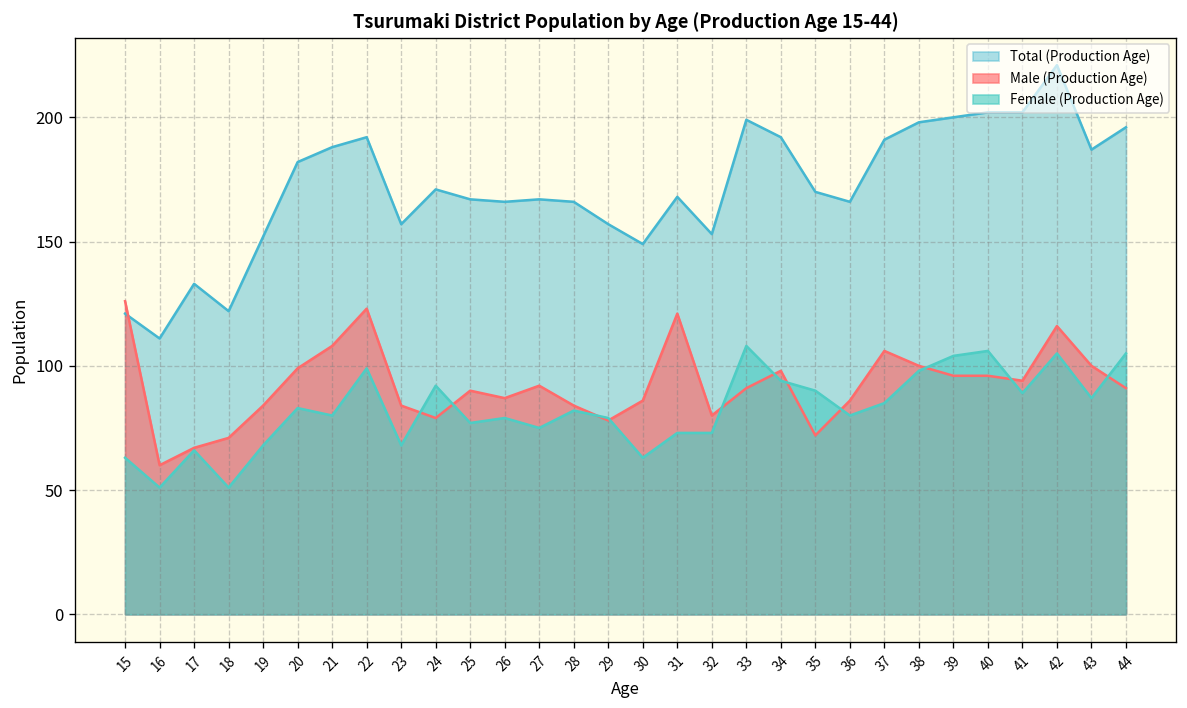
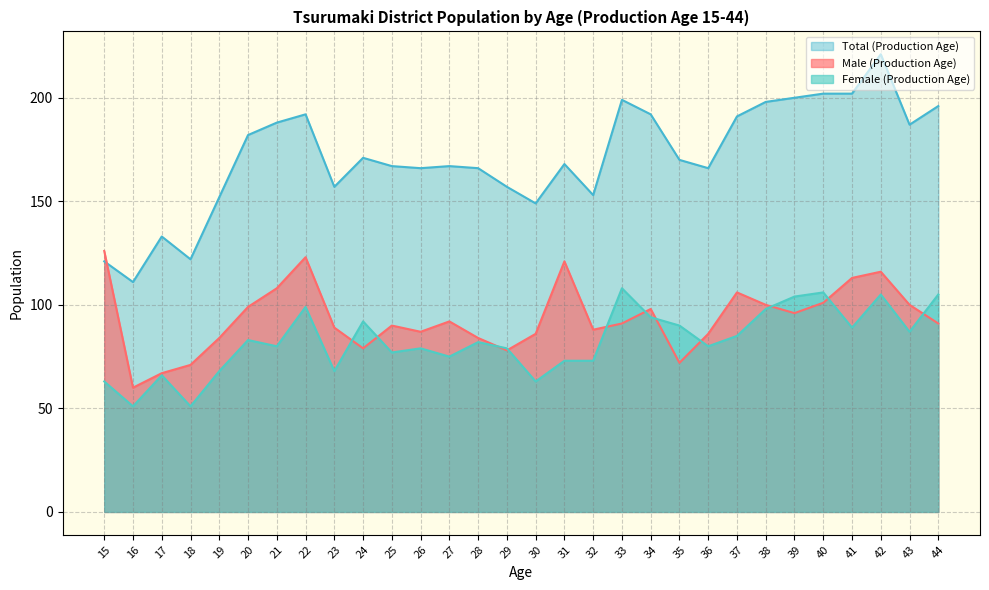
Male (Production Age), 23: 84 -> 89
Male (Production Age), 32: 80 -> 88
Male (Production Age), 40: 96 -> 101
Male (Production Age), 41: 94 -> 113
